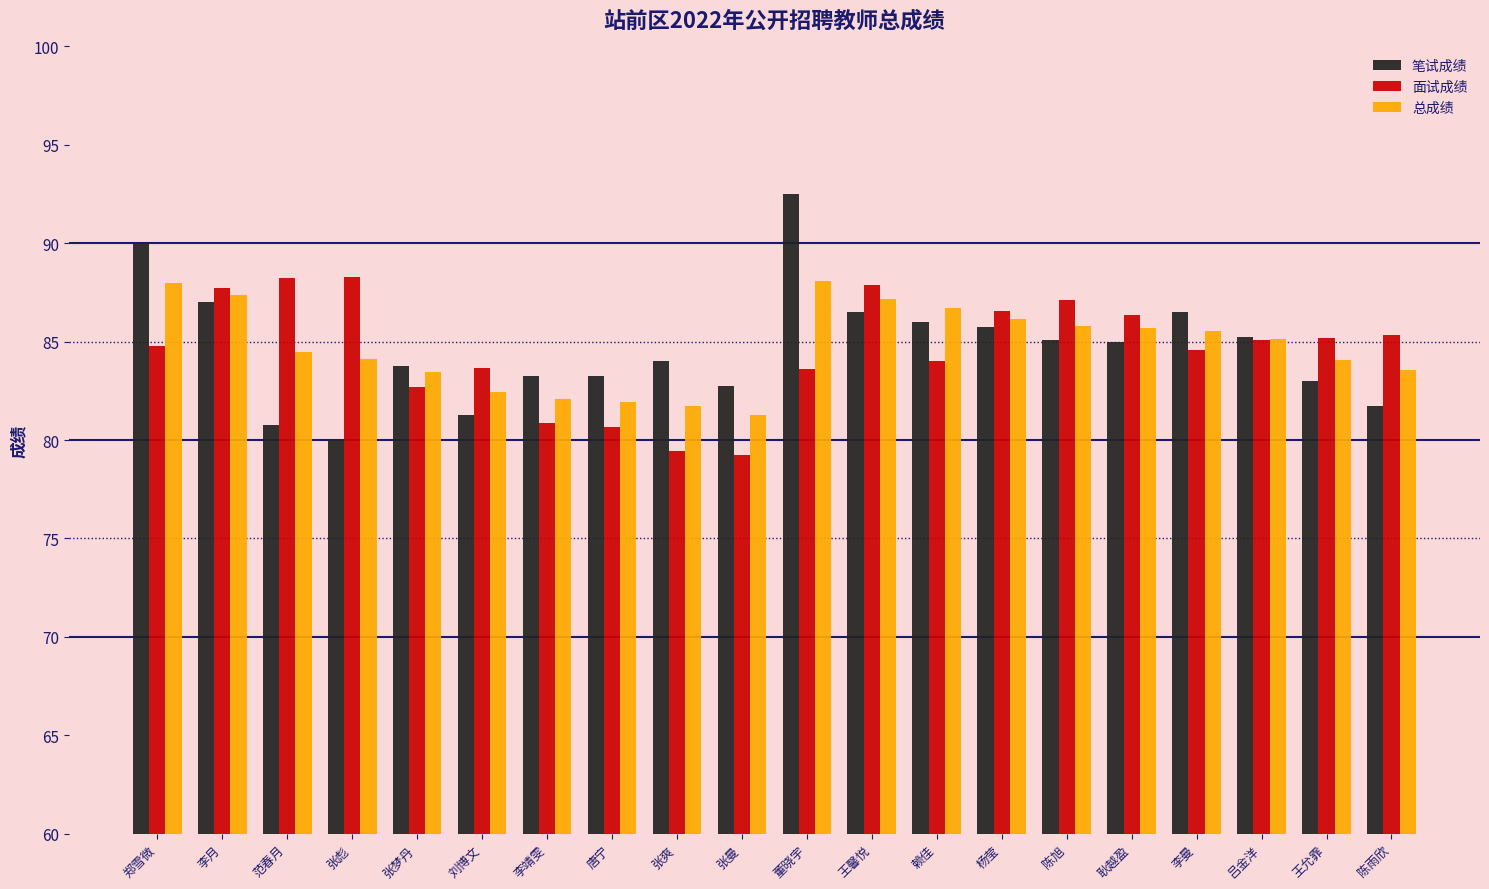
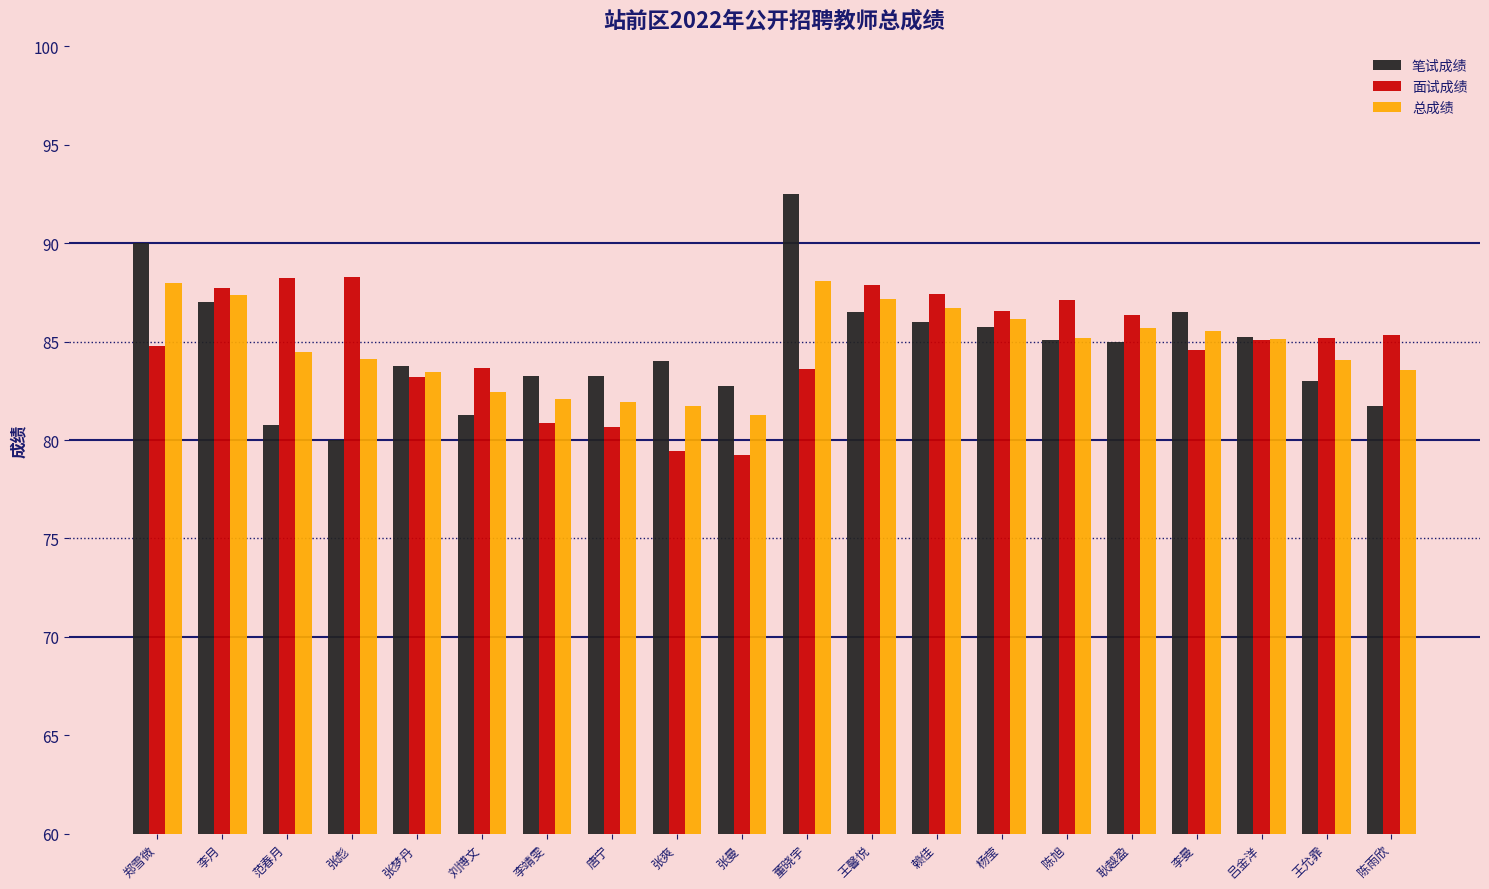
面试成绩, 张梦丹: 82.7 -> 83.2
面试成绩, 赖佳: 84.0 -> 87.4
总成绩, 陈旭: 85.8 -> 85.2
